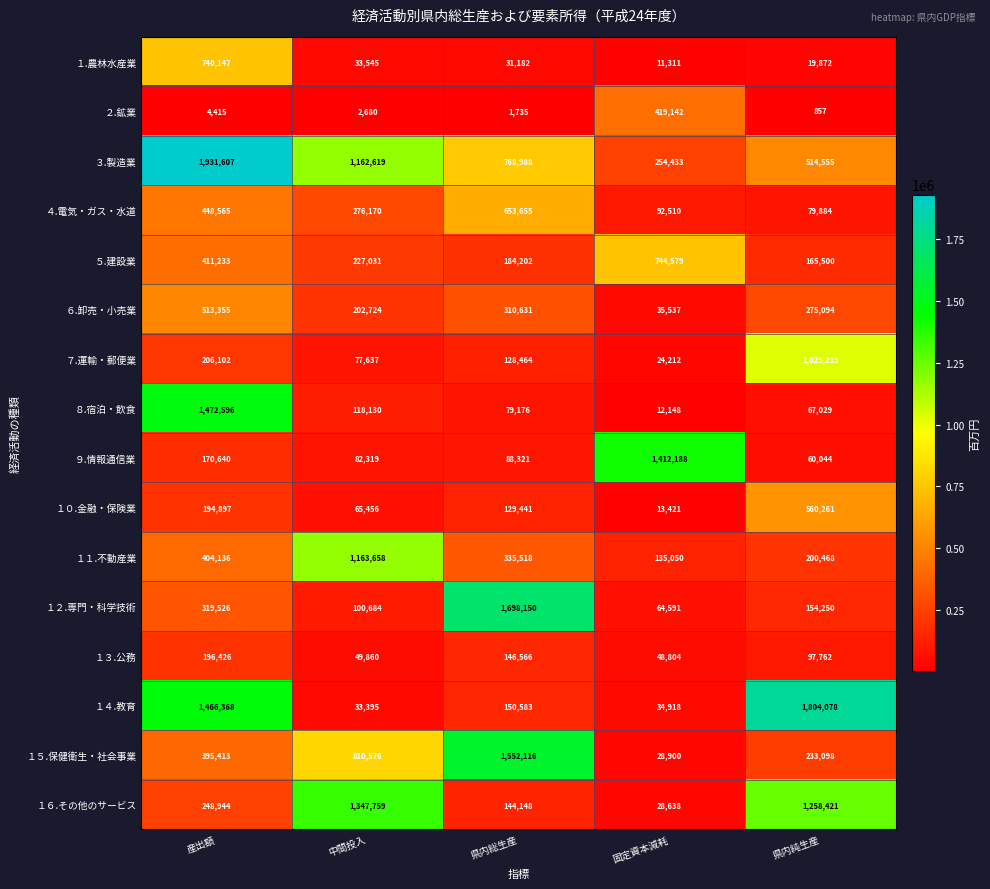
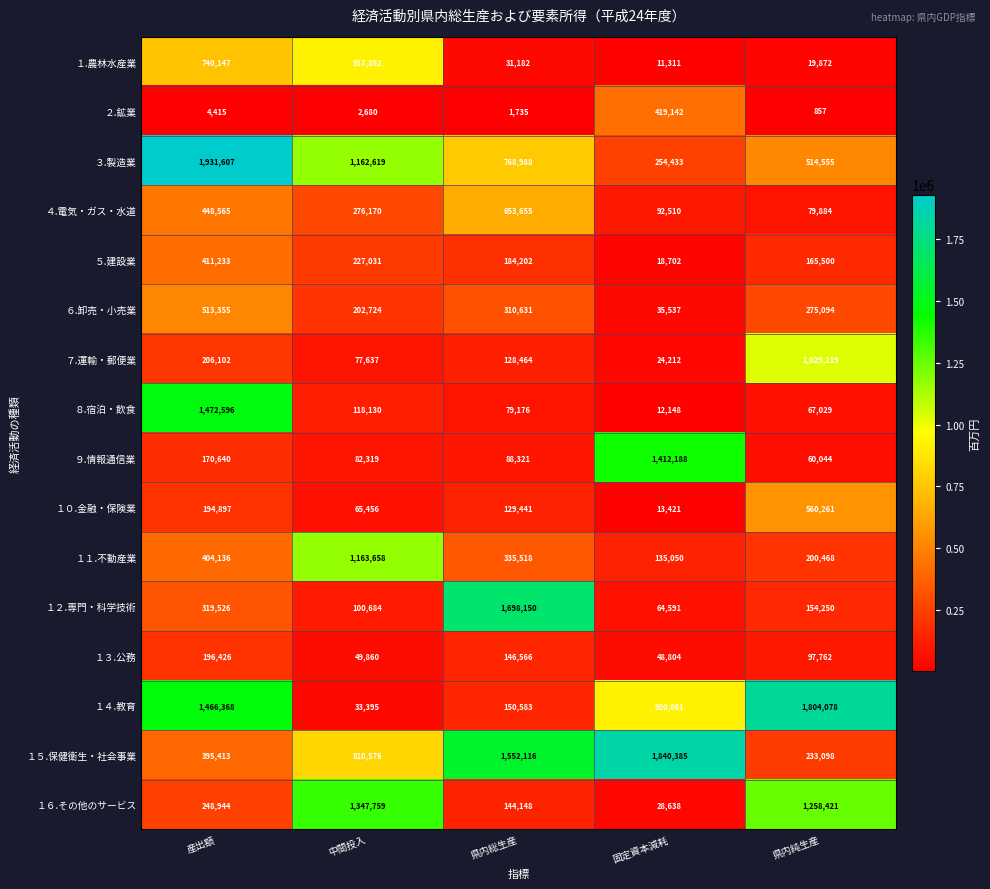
１.農林水産業, 中間投入: 33,545 -> 917,352
５.建設業, 固定資本減耗: 744,579 -> 18,702
１４.教育, 固定資本減耗: 34,918 -> 920,861
１５.保健衛生・社会事業, 固定資本減耗: 28,900 -> 1,840,385
